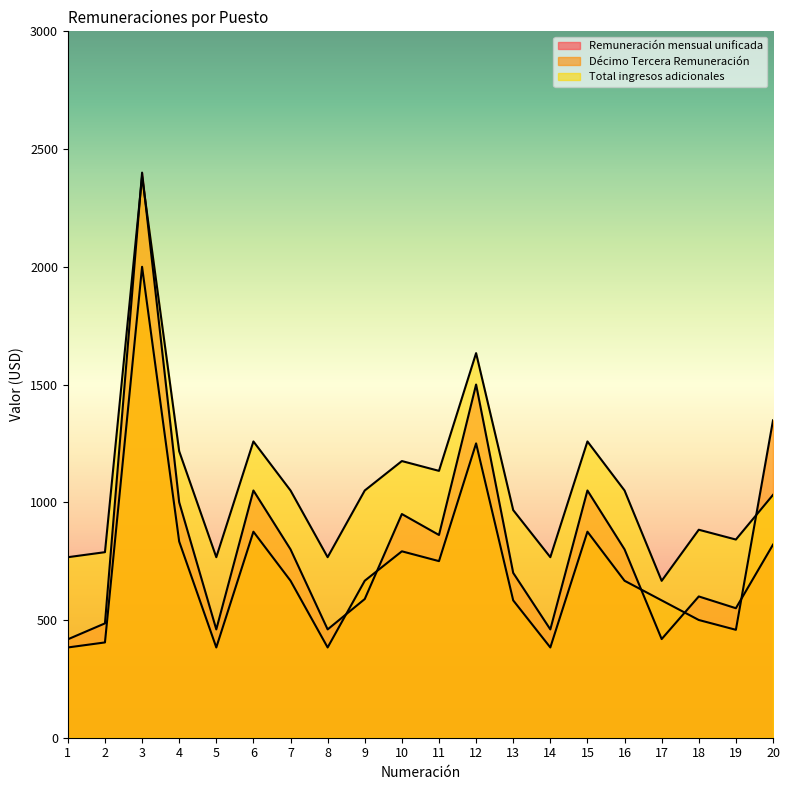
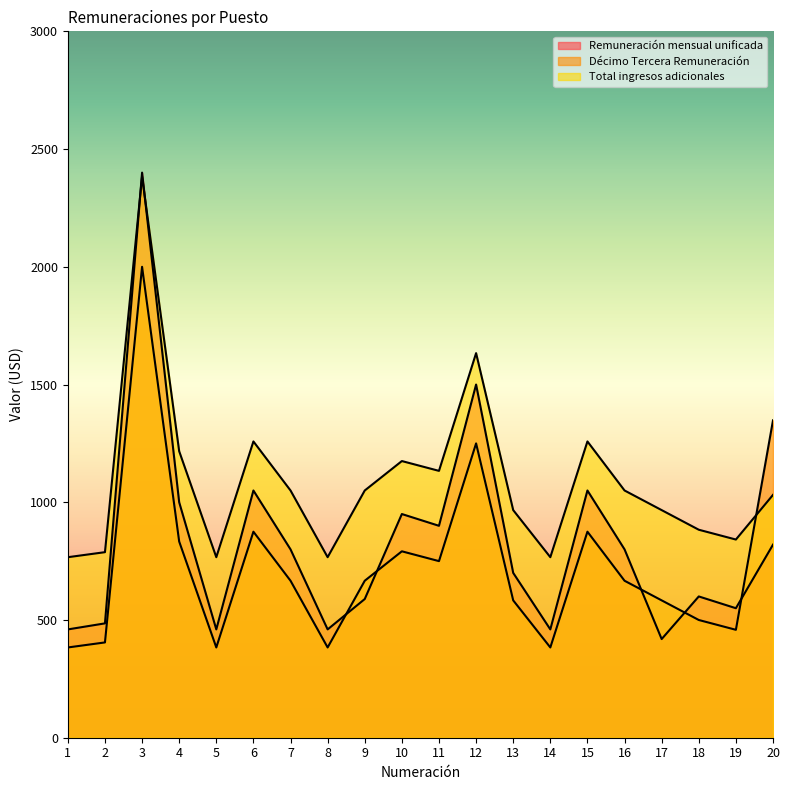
Remuneración mensual unificada, 1: 420 -> 460
Remuneración mensual unificada, 11: 860 -> 900
Total ingresos adicionales, 17: 670 -> 970
